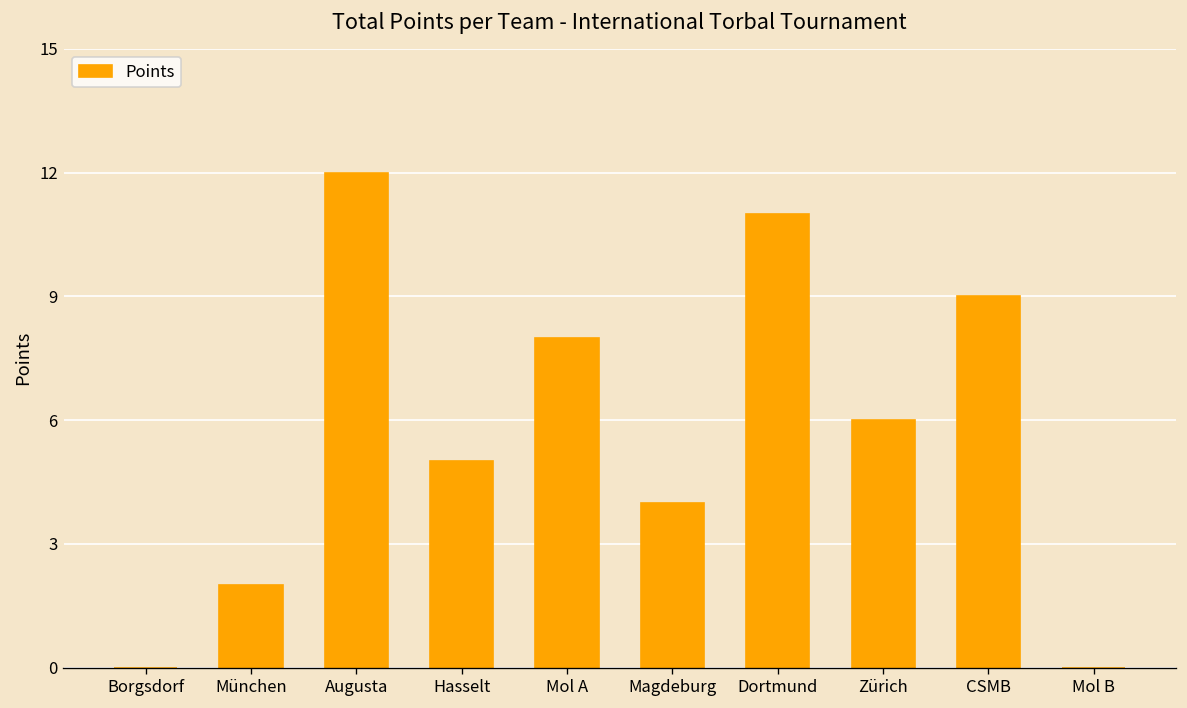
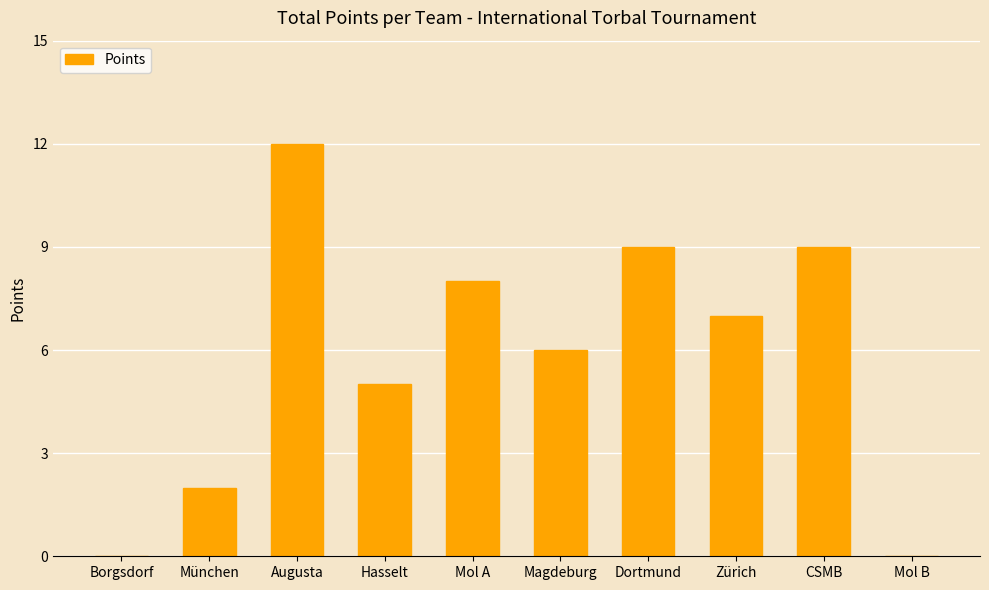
Magdeburg: 4 -> 6
Dortmund: 11 -> 9
Zürich: 6 -> 7
